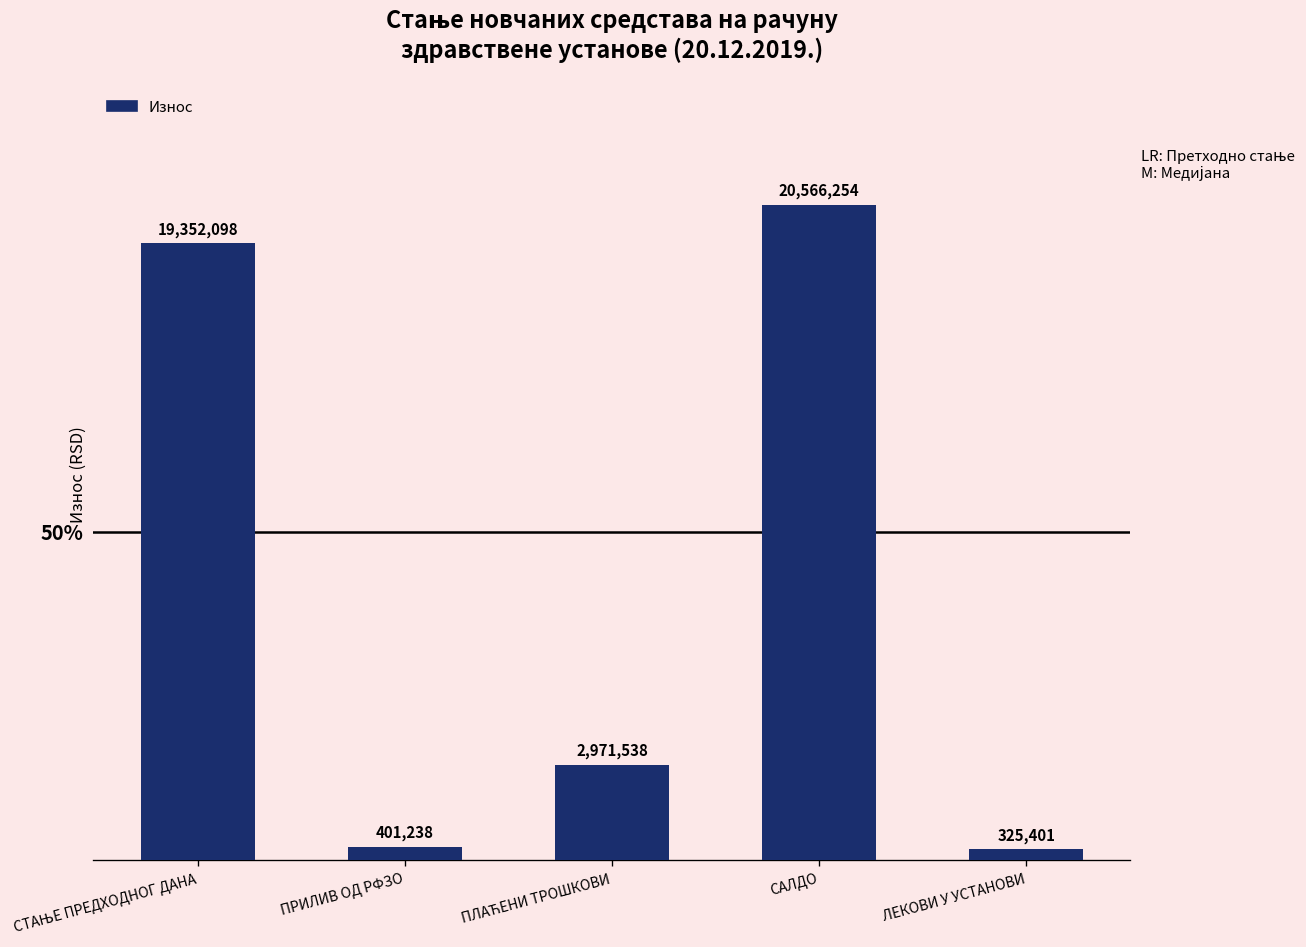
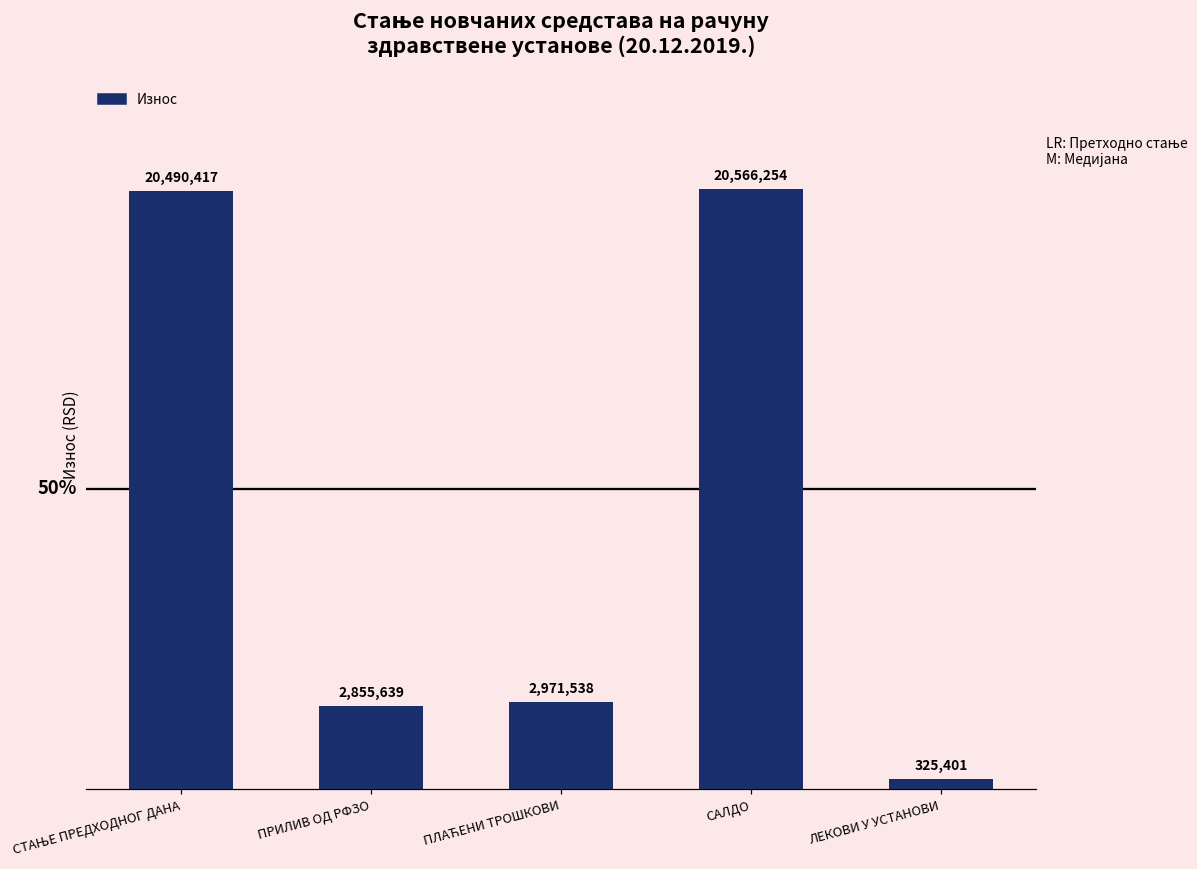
СТАЊЕ ПРЕДХОДНОГ ДАНА: 19,352,098 -> 20,490,417
ПРИЛИВ ОД РФЗО: 401,238 -> 2,855,639
